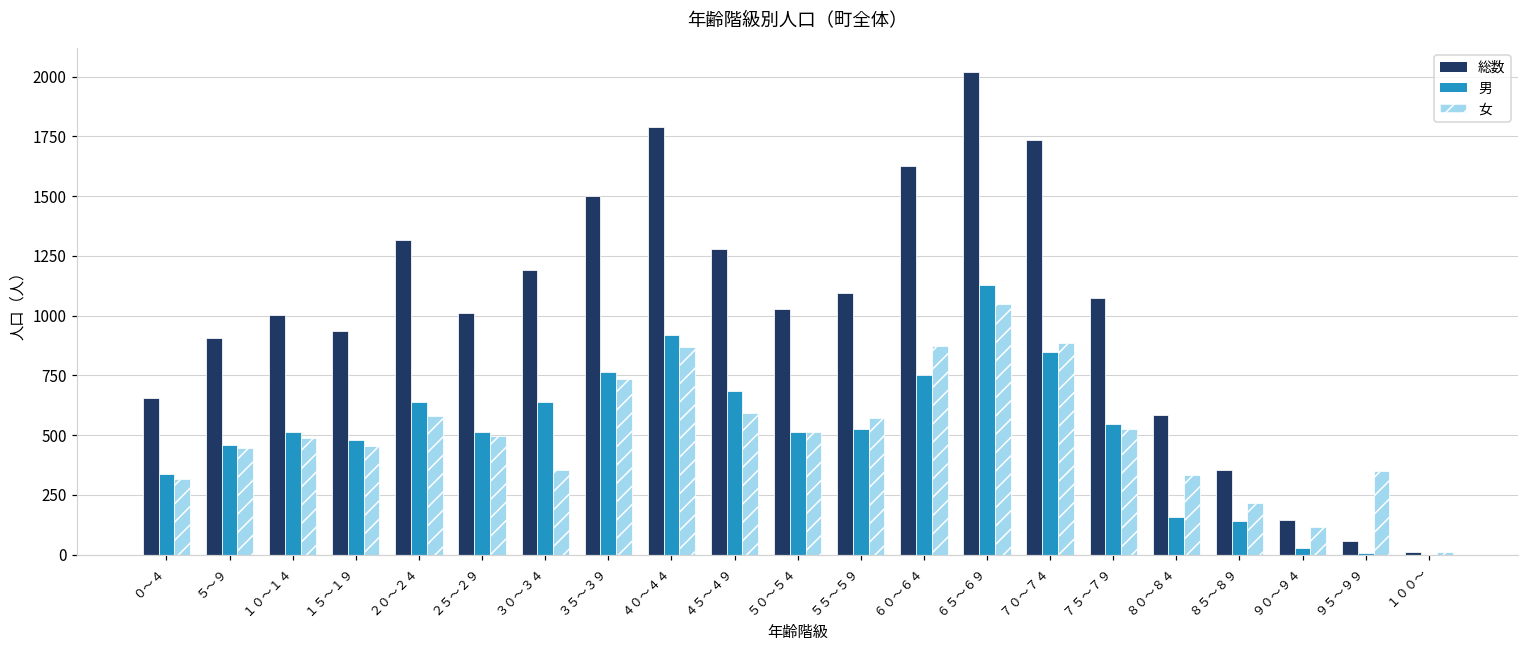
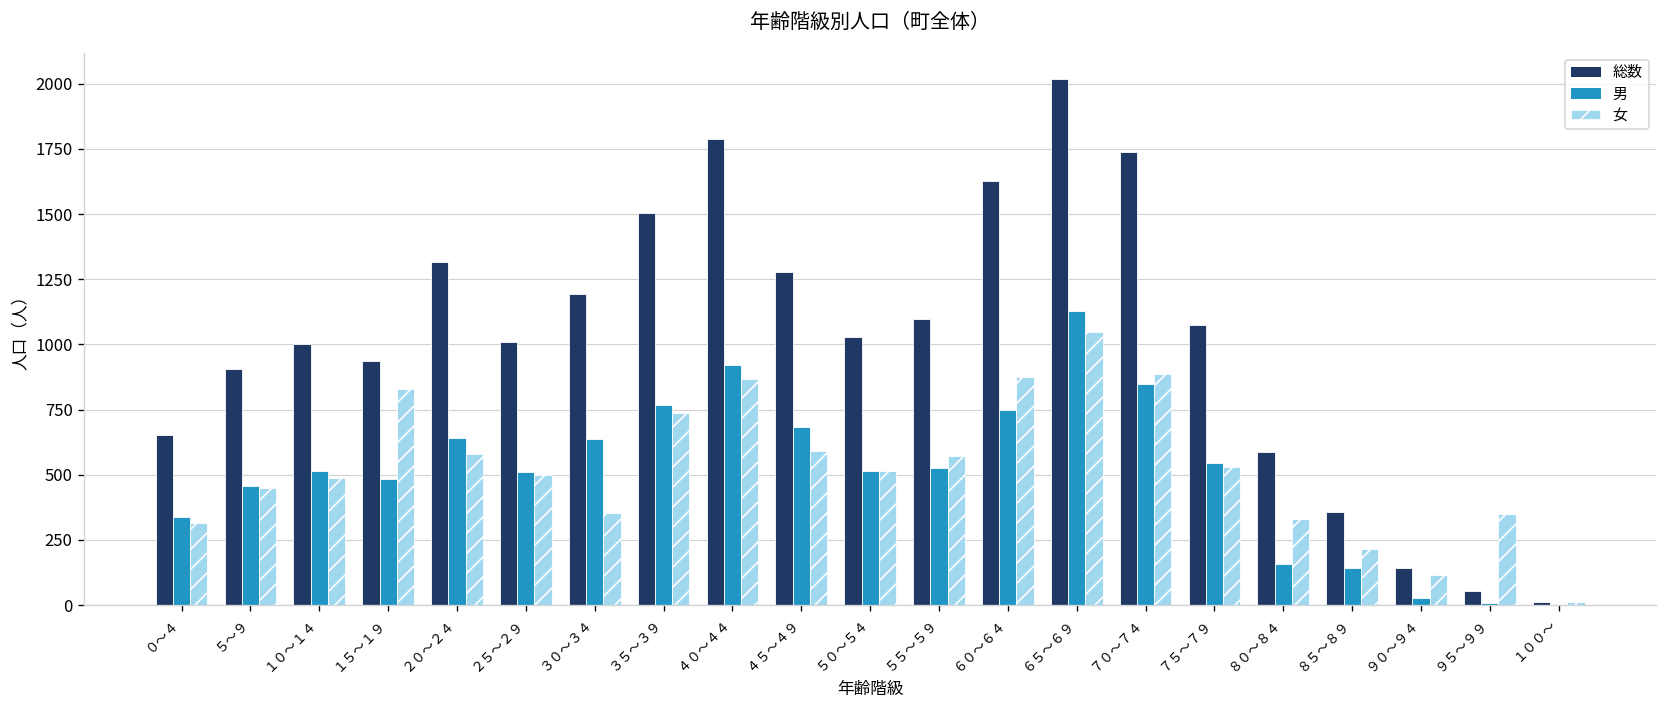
女, １５～１９: 460 -> 830
